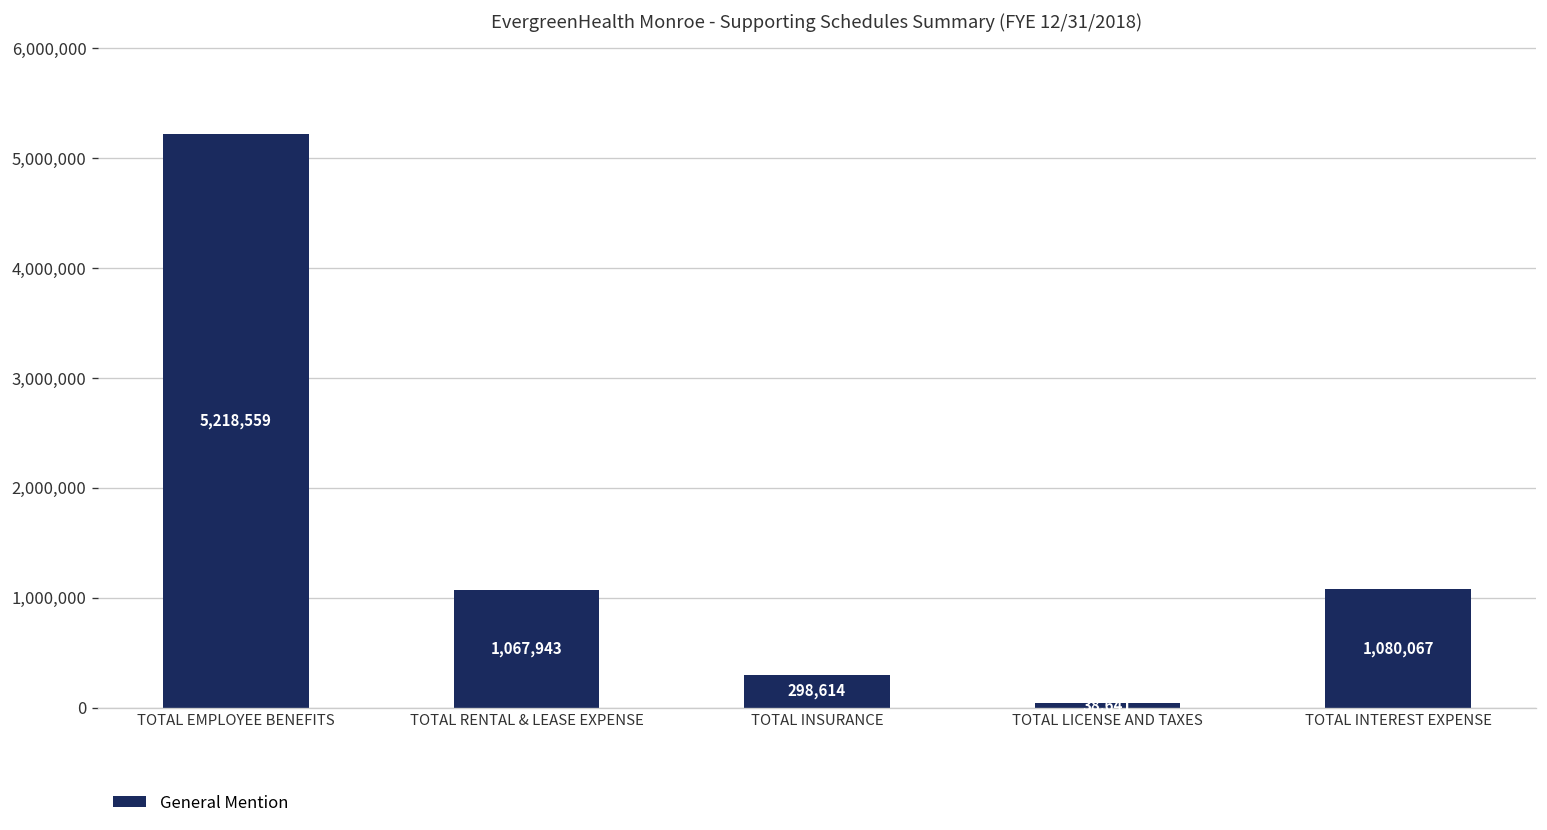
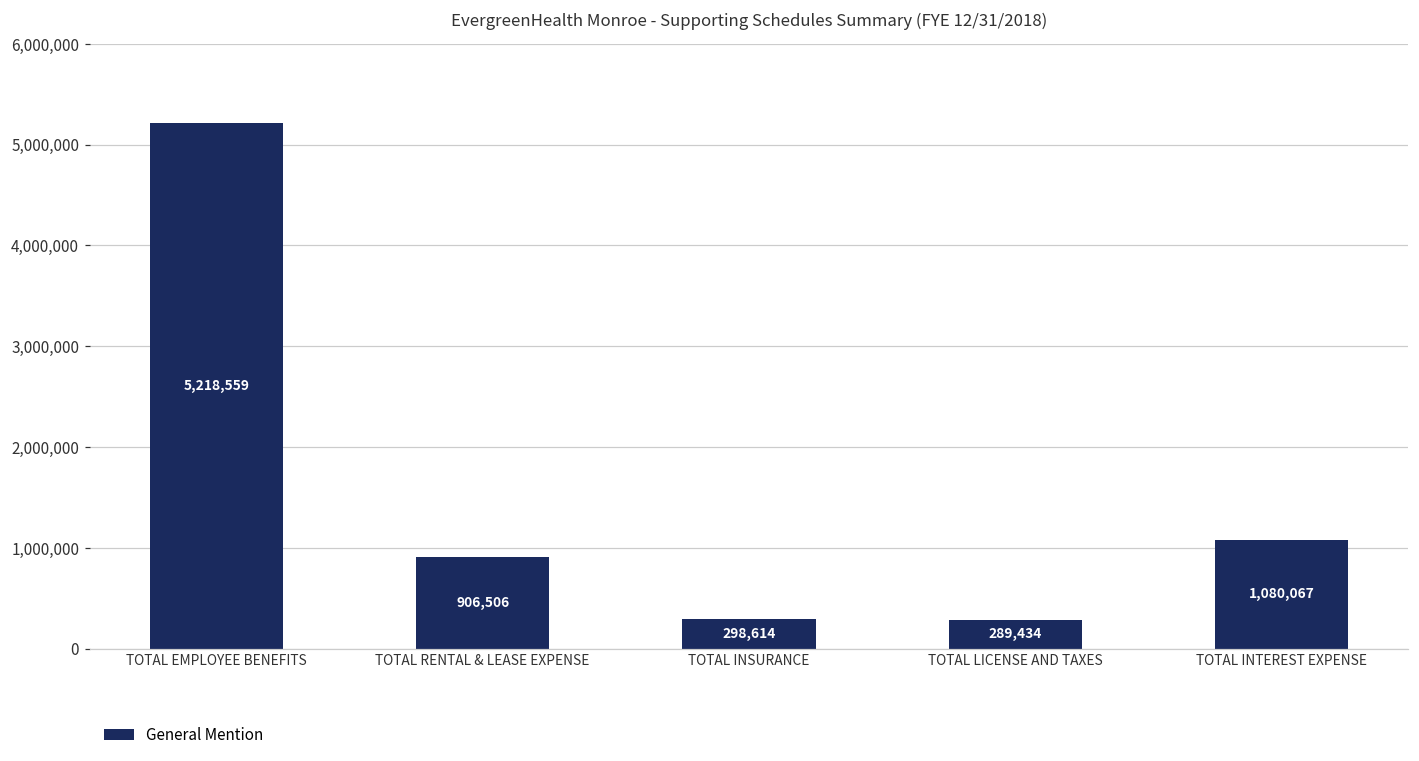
TOTAL RENTAL & LEASE EXPENSE: 1,067,943 -> 906,506
TOTAL LICENSE AND TAXES: 0 -> 300,000
